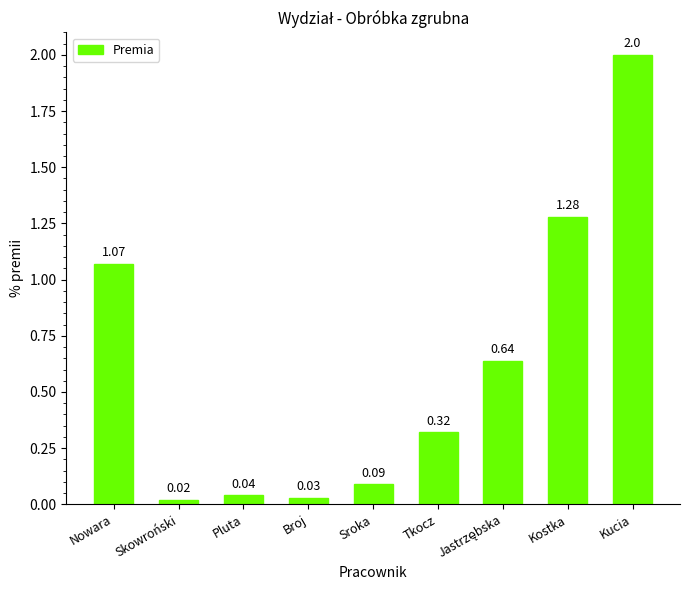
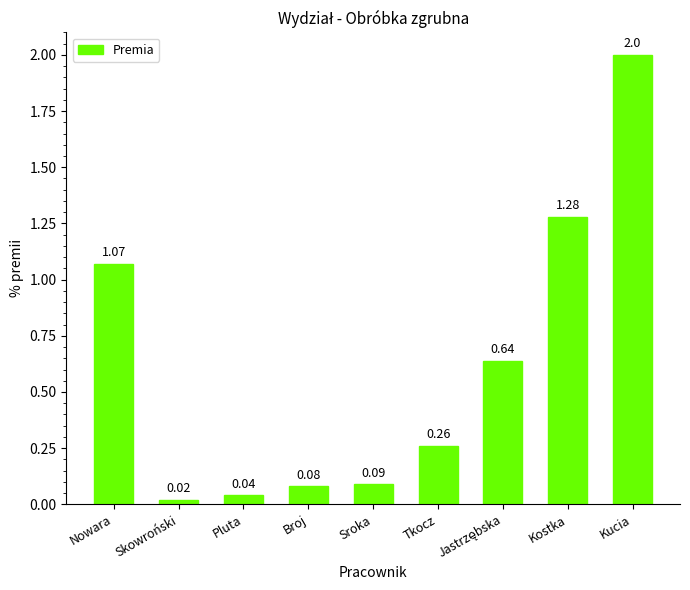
Broj: 0.03 -> 0.08
Tkocz: 0.32 -> 0.26
